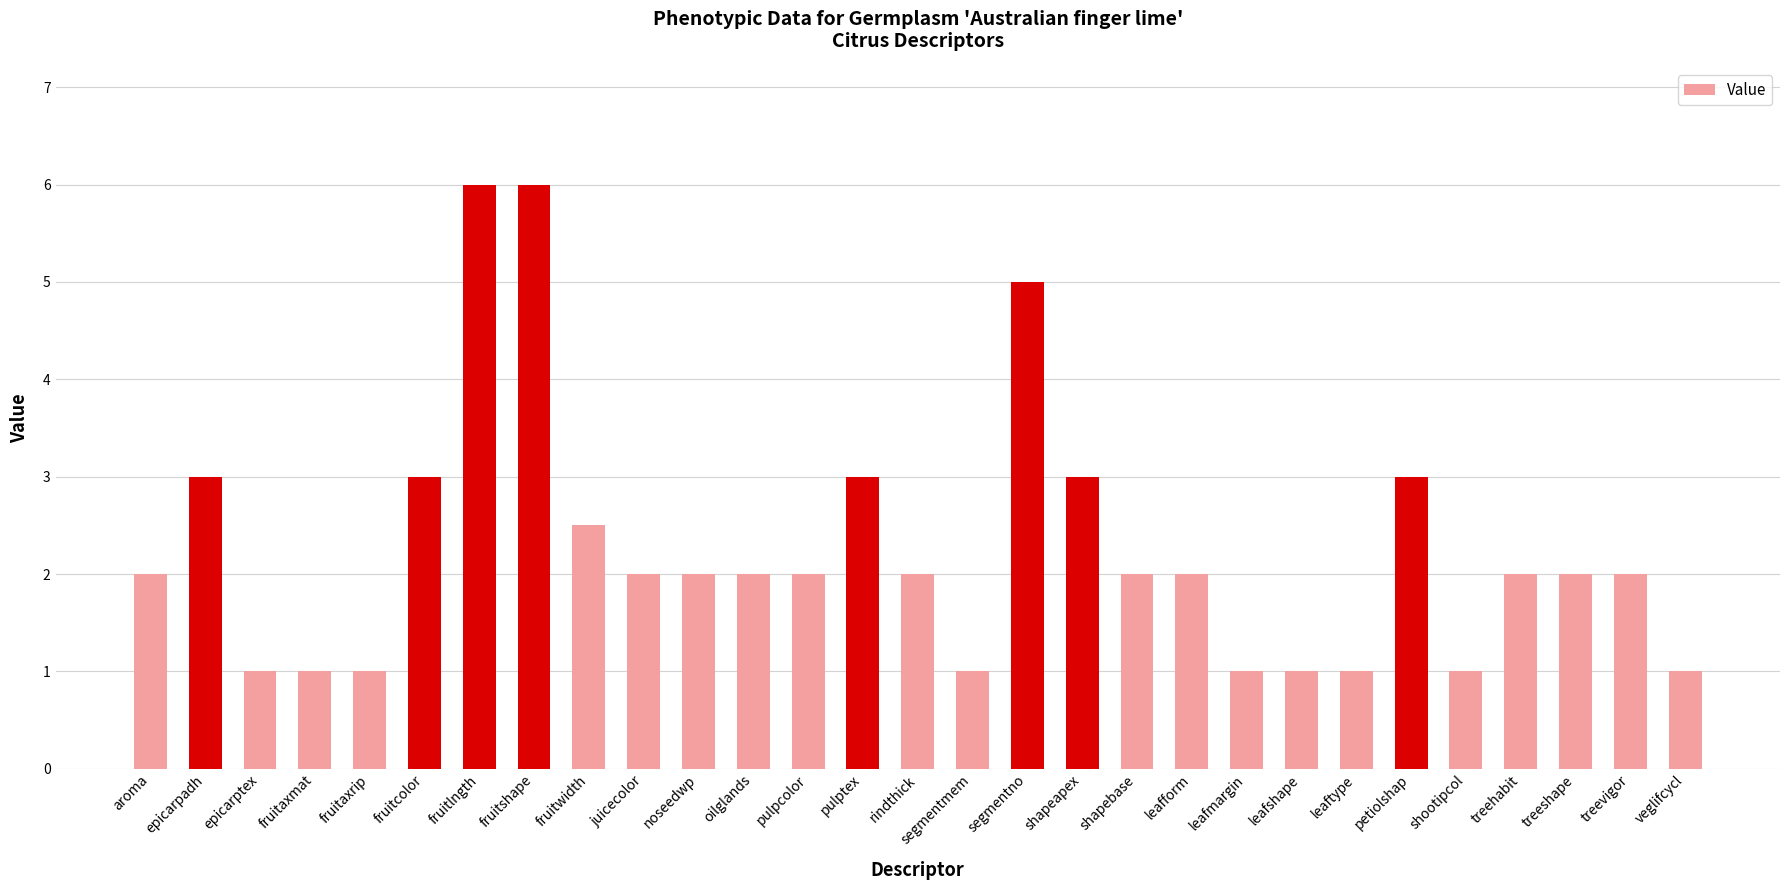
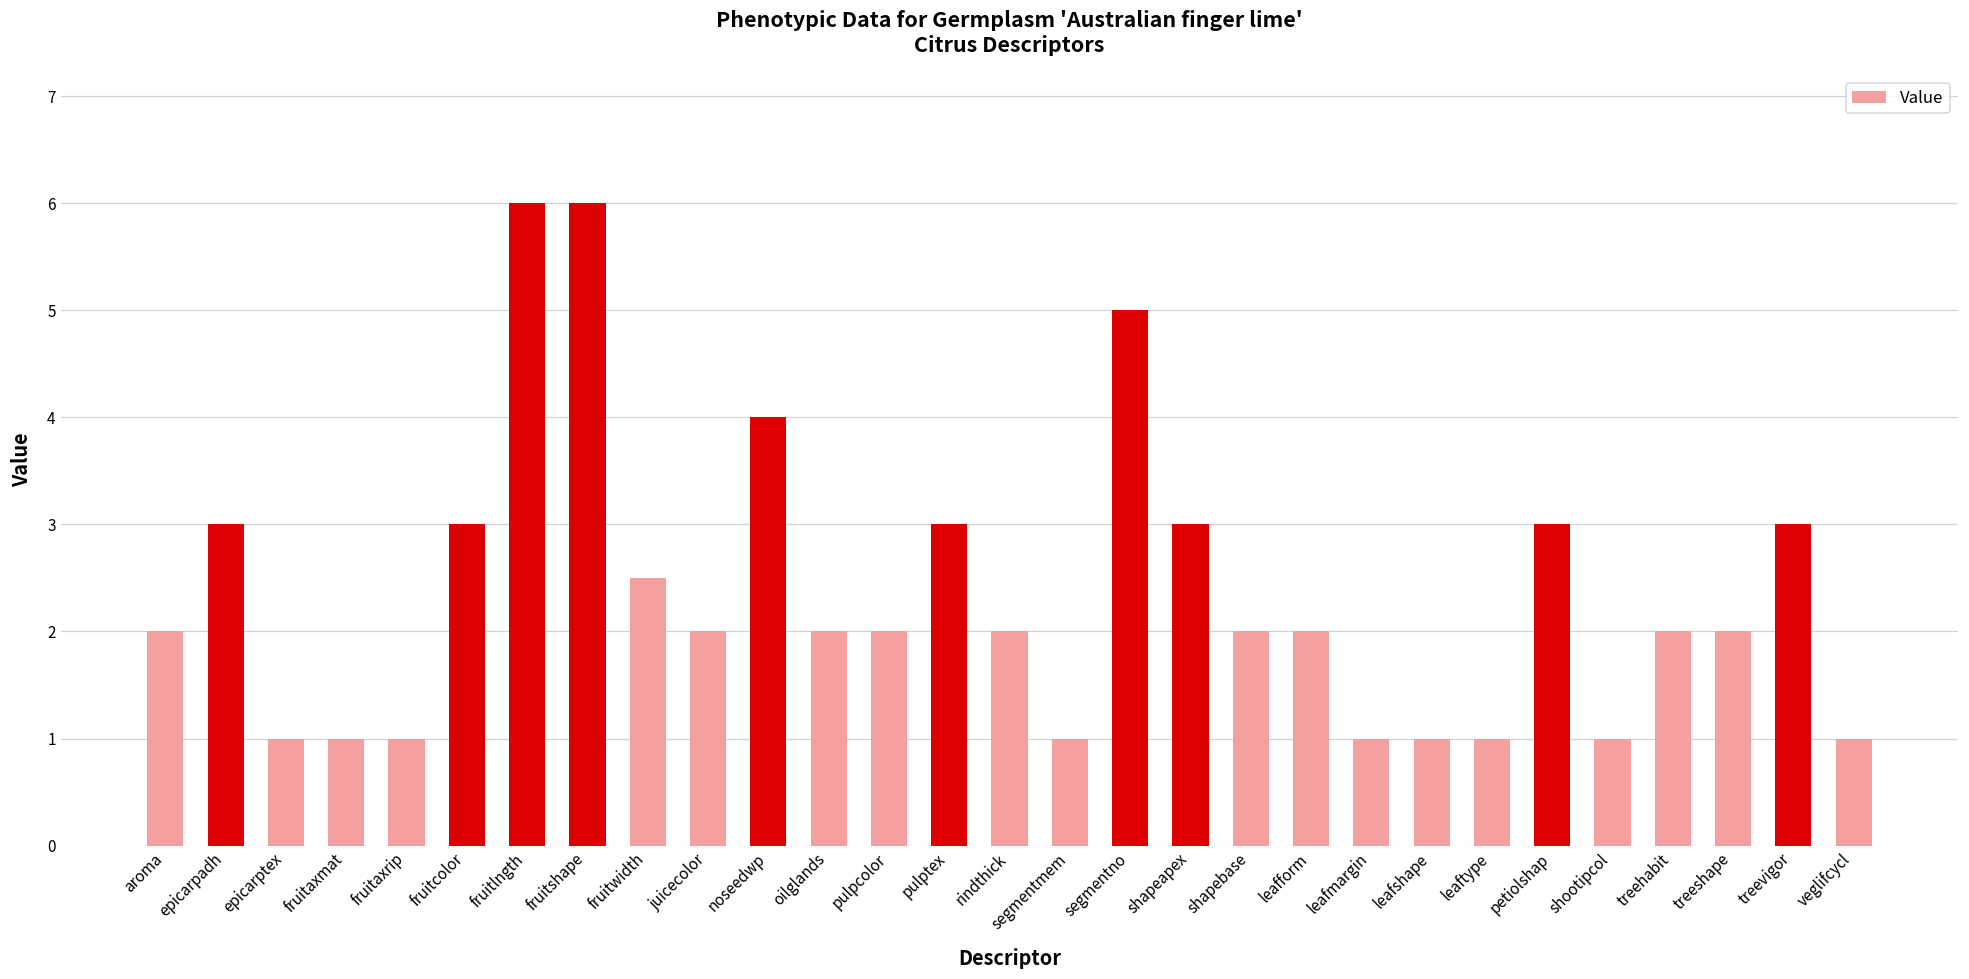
noseedwp: 2 -> 4
treevigor: 2 -> 3
